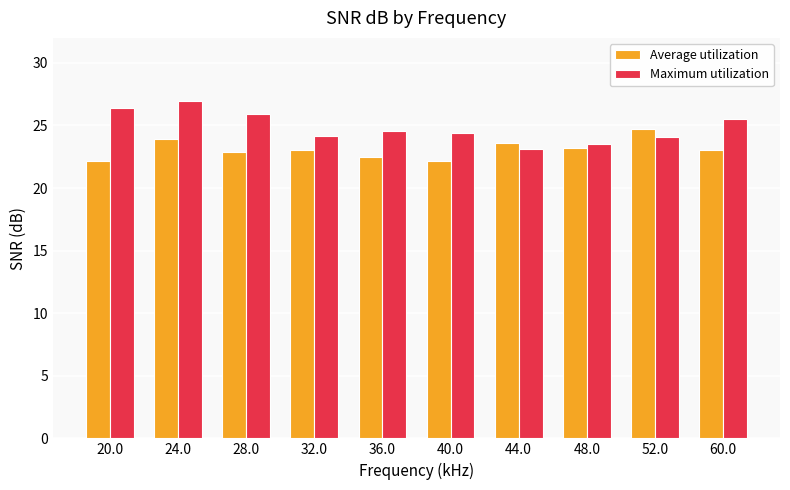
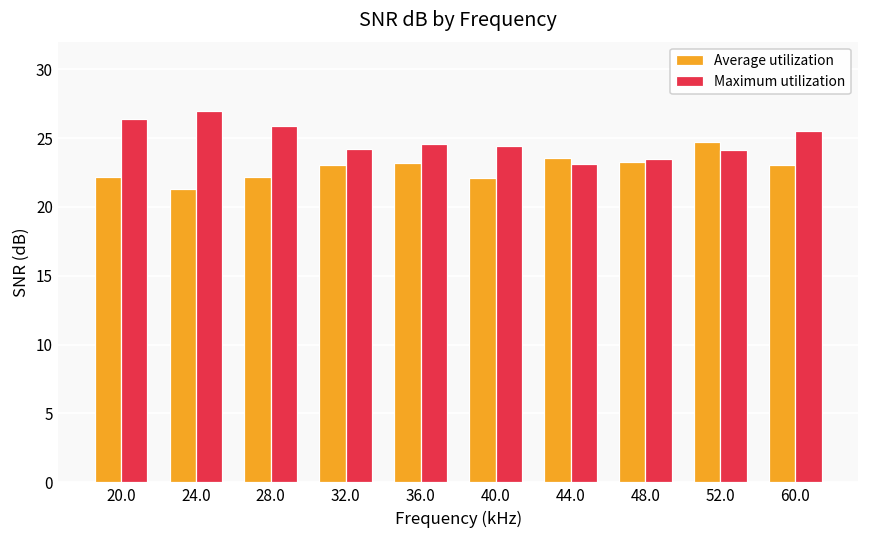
Average utilization, 24.0: 23.9 -> 21.3
Average utilization, 28.0: 22.9 -> 22.2
Average utilization, 36.0: 22.5 -> 23.2
